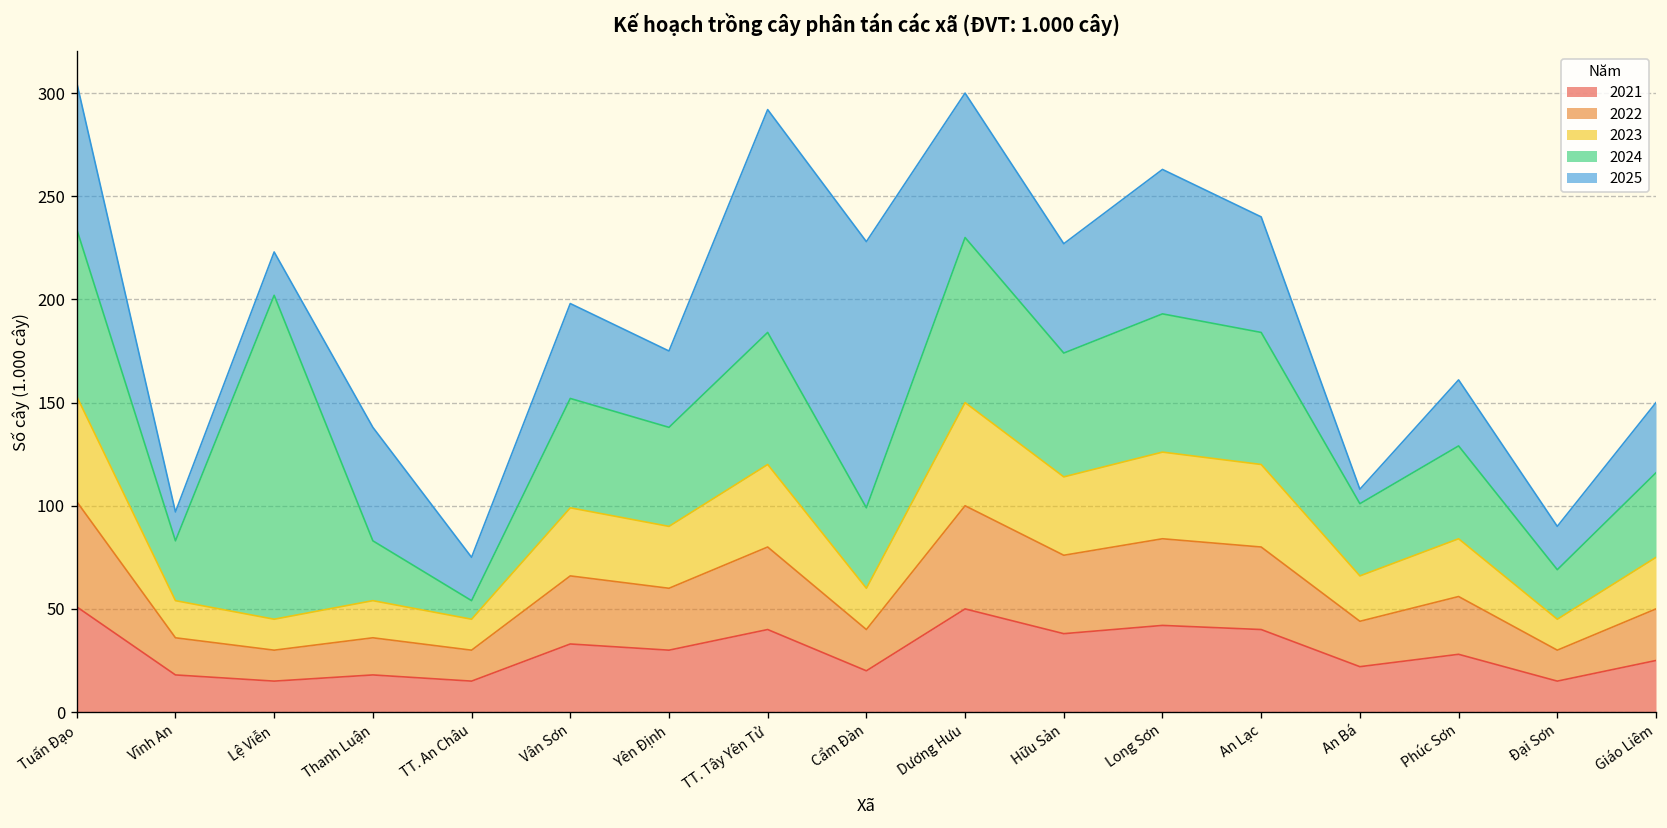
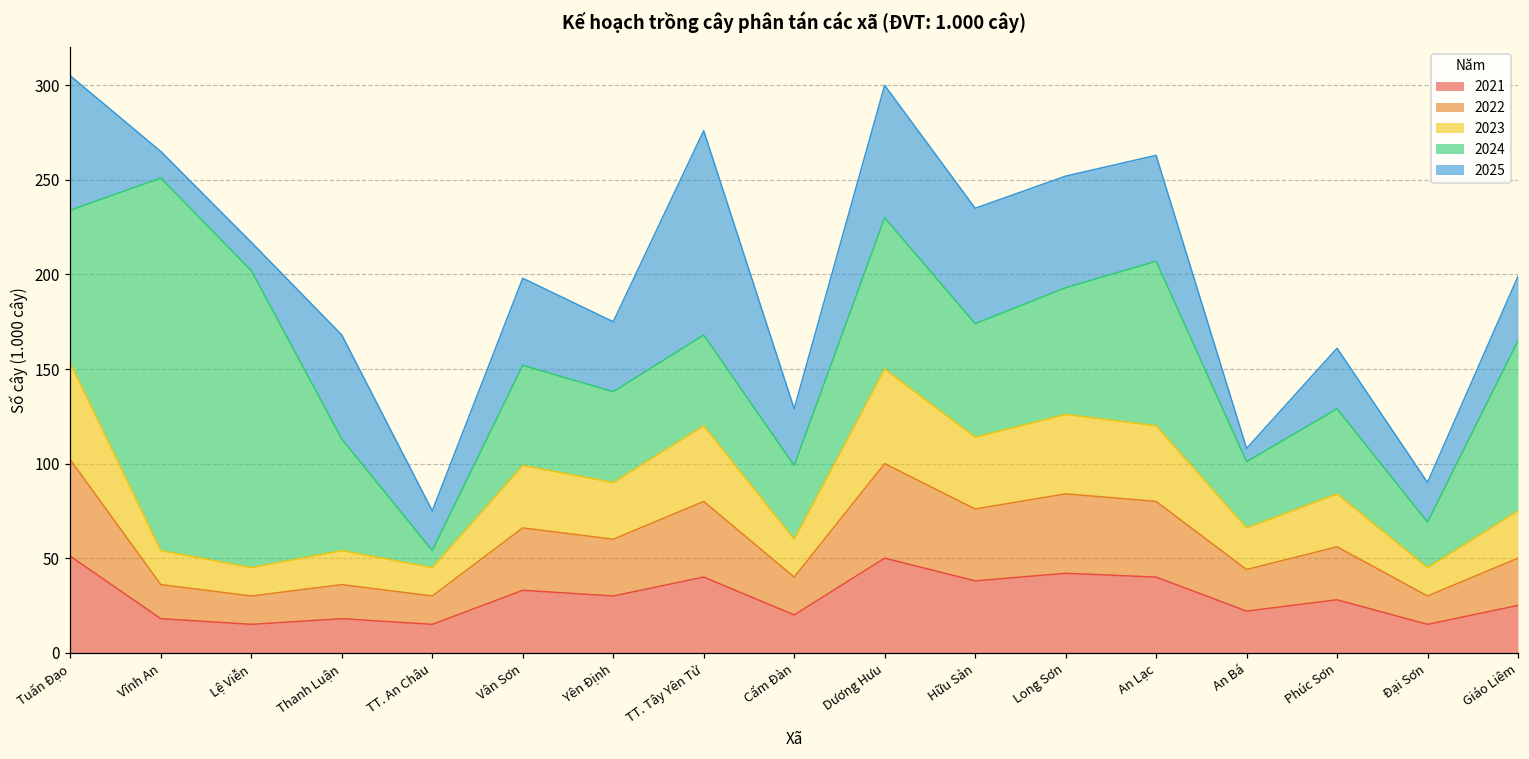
2024, Vĩnh An: 29 -> 197
2025, Lệ Viễn: 21 -> 15
2024, Thanh Luận: 29 -> 59
2024, TT. Tây Yên Tử: 64 -> 48
2025, Cẩm Đàn: 129 -> 30
2025, Hữu Sản: 53 -> 61
2025, Long Sơn: 70 -> 59
2024, An Lạc: 64 -> 87
2024, Giáo Liêm: 41 -> 90
